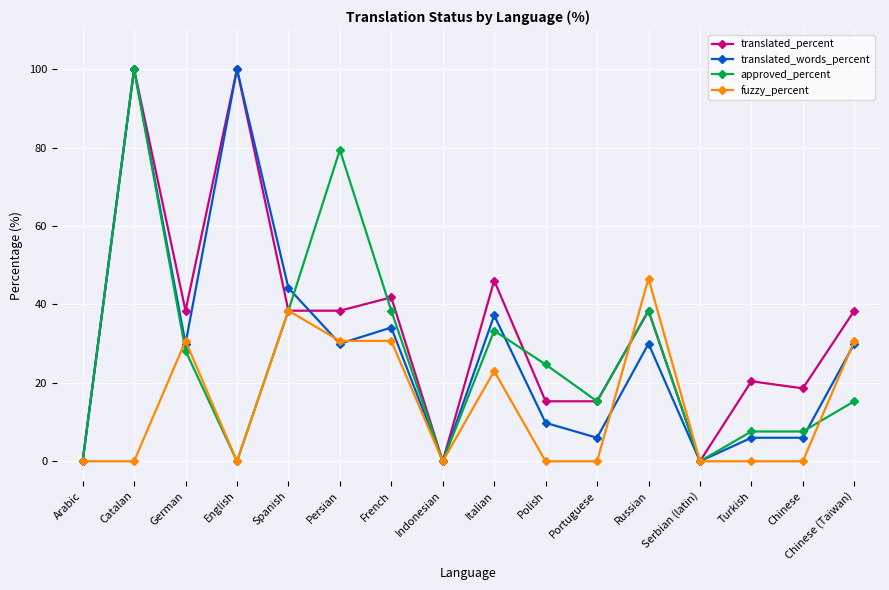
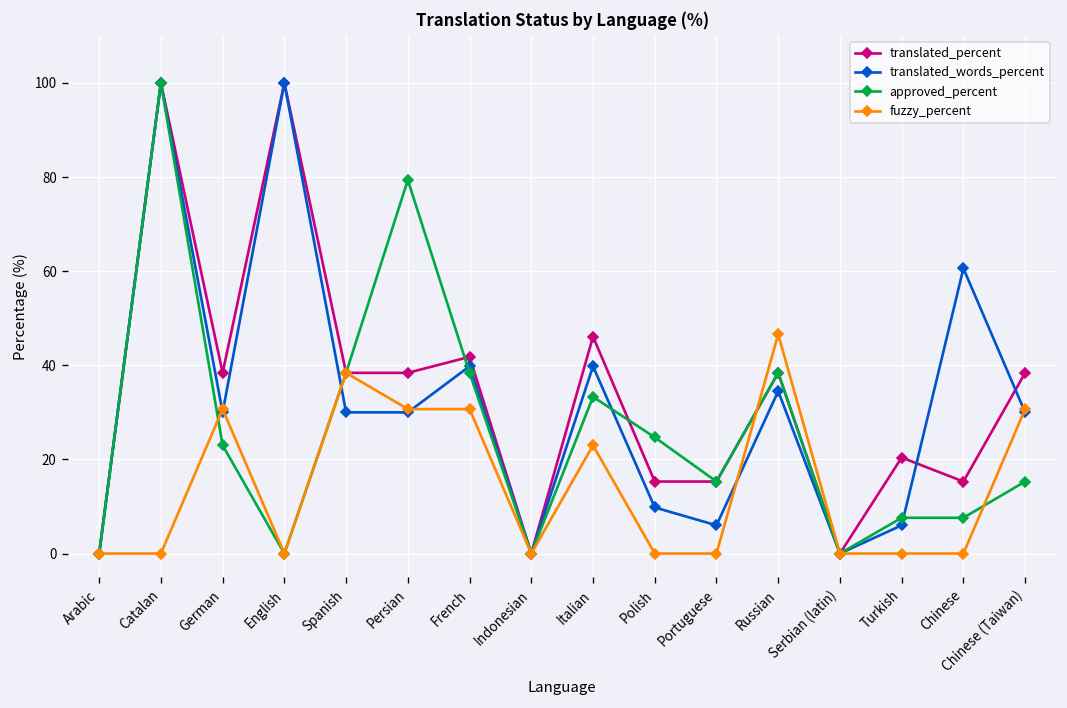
approved_percent, German: 28 -> 23
translated_words_percent, Spanish: 44 -> 30
translated_words_percent, French: 34 -> 40
translated_words_percent, Italian: 37 -> 40
translated_words_percent, Russian: 30 -> 35
translated_percent, Chinese: 19 -> 15
translated_words_percent, Chinese: 6 -> 61
